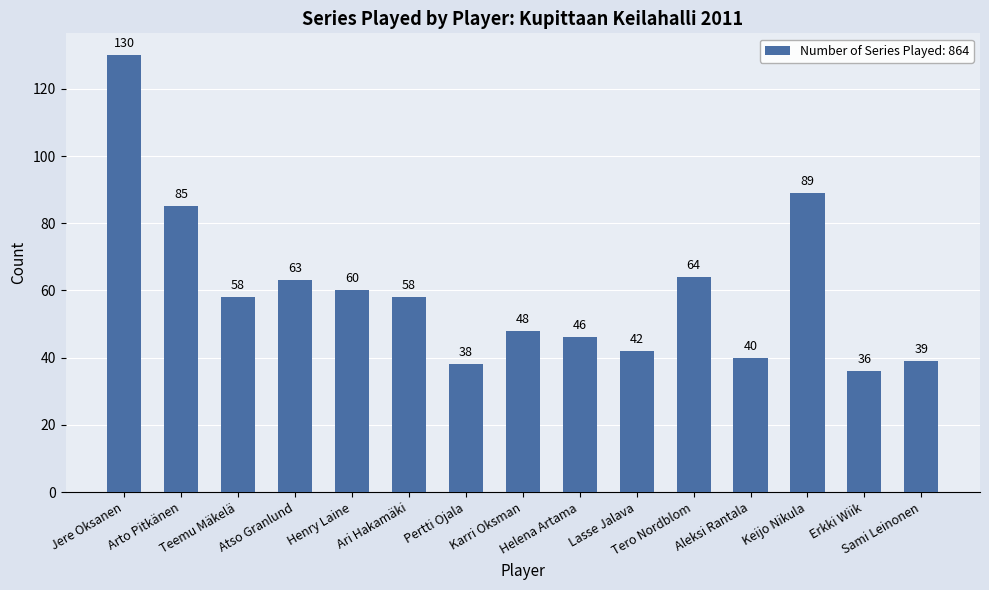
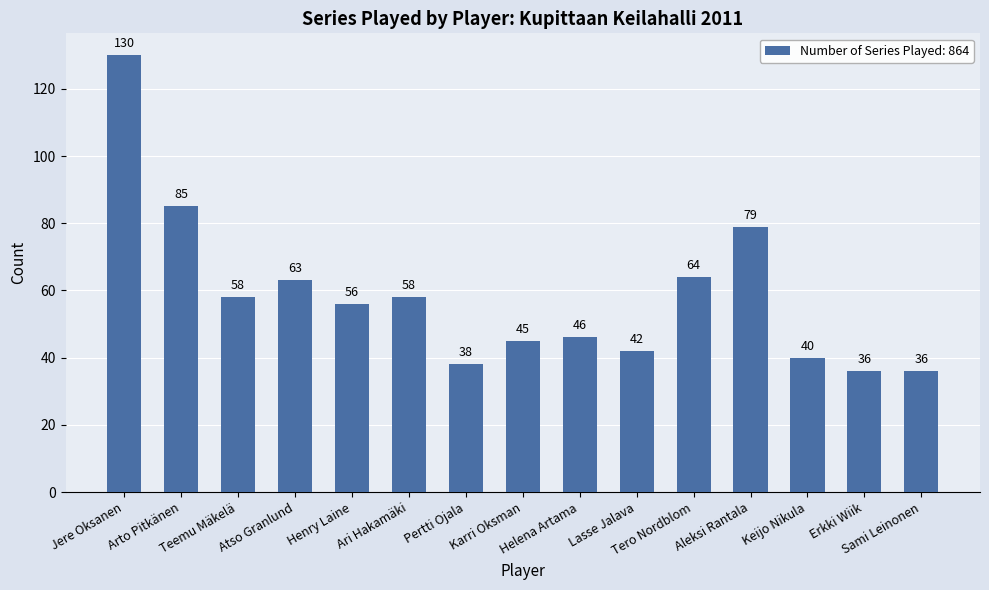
Henry Laine: 60 -> 56
Karri Oksman: 48 -> 45
Aleksi Rantala: 40 -> 79
Keijo Nikula: 89 -> 40
Sami Leinonen: 39 -> 36
